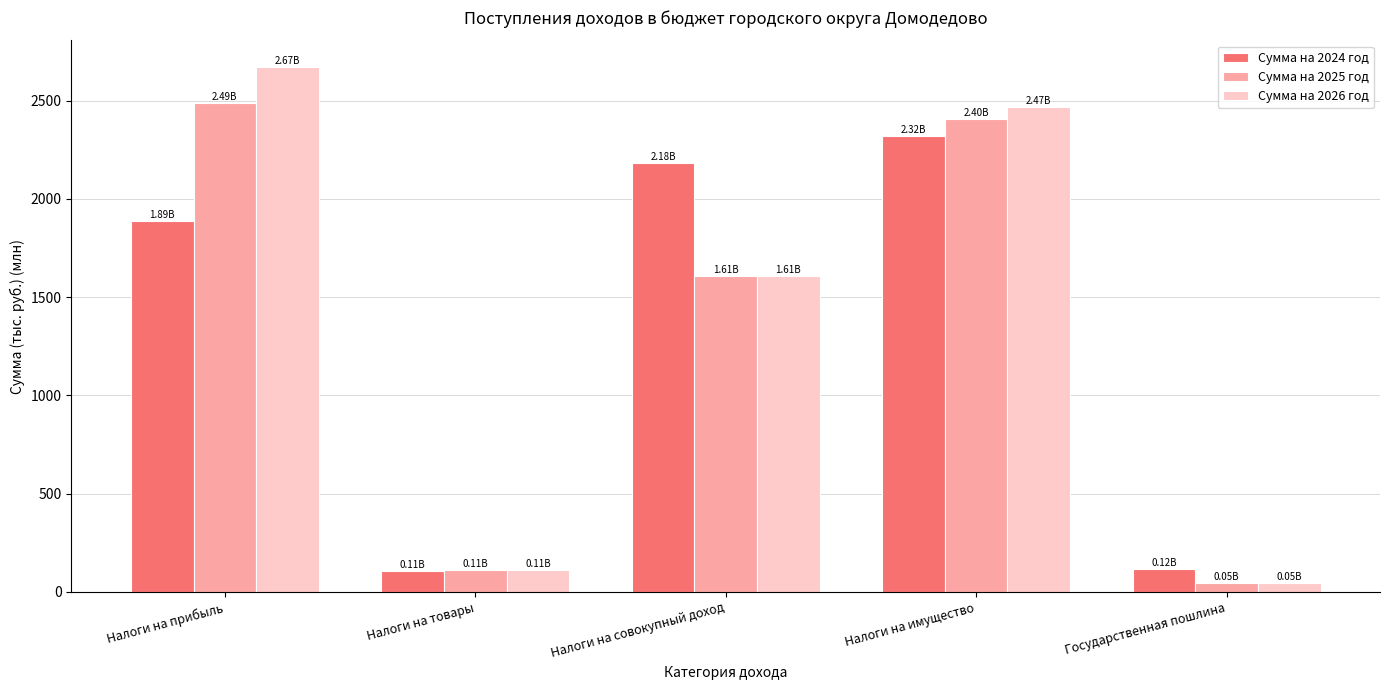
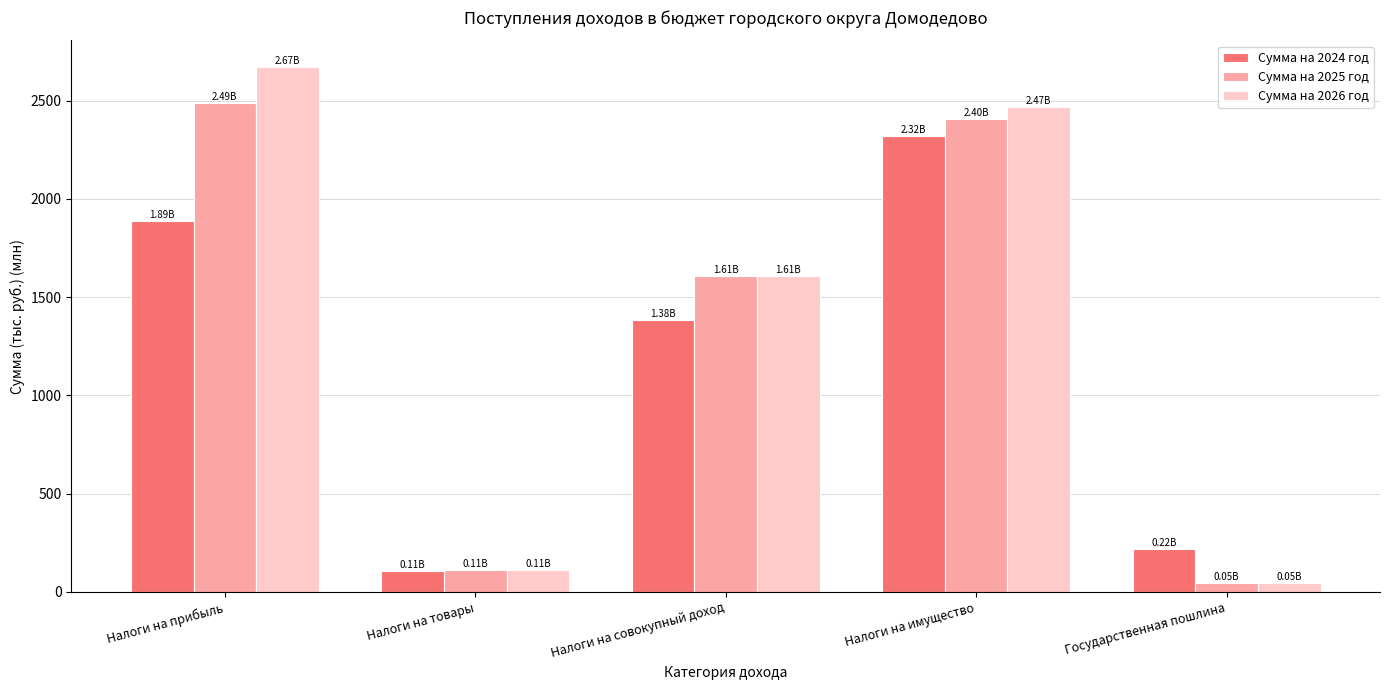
Сумма на 2024 год, Налоги на совокупный доход: 2.18B -> 1.38B
Сумма на 2024 год, Государственная пошлина: 0.12B -> 0.22B
